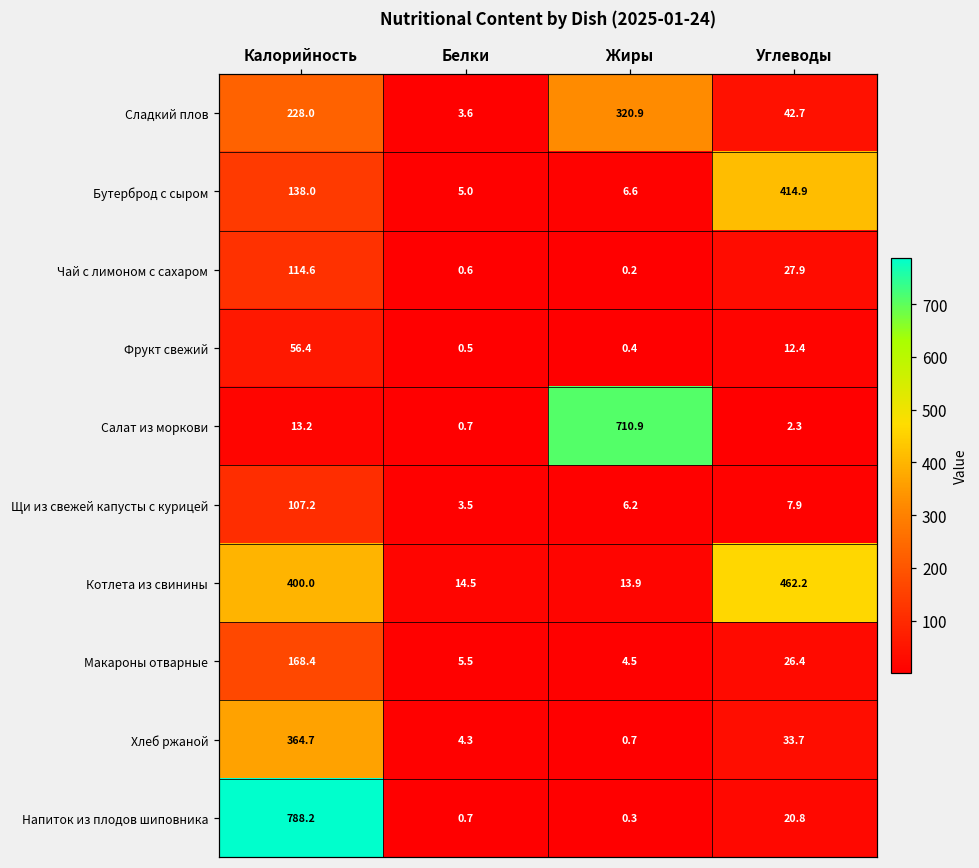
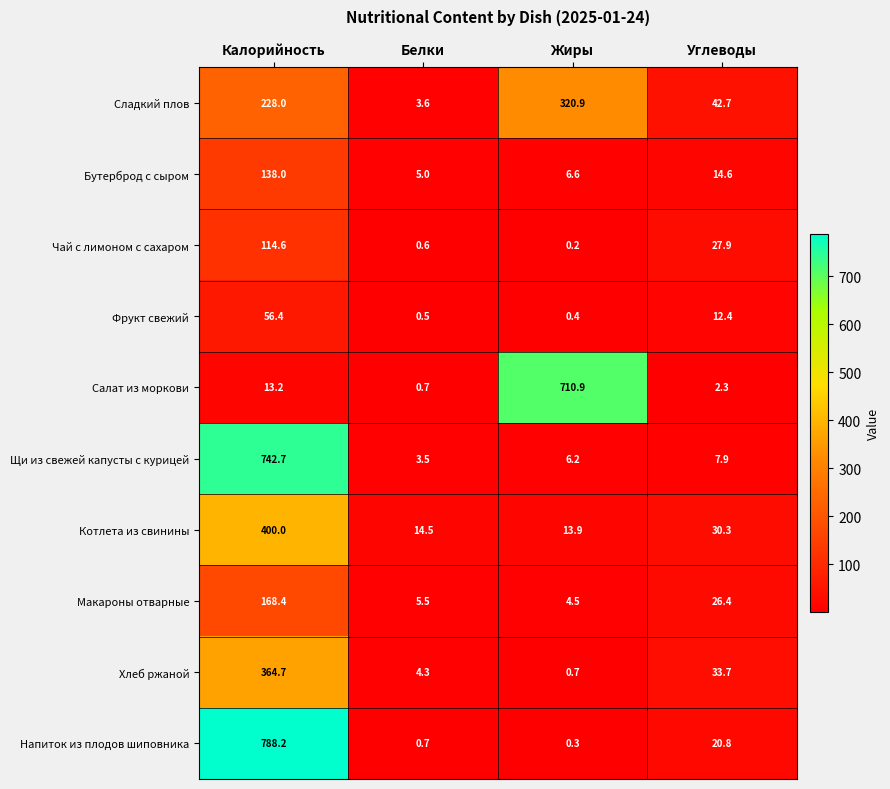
Бутерброд с сыром, Углеводы: 414.9 -> 14.6
Щи из свежей капусты с курицей, Калорийность: 107.2 -> 742.7
Котлета из свинины, Углеводы: 462.2 -> 30.3
